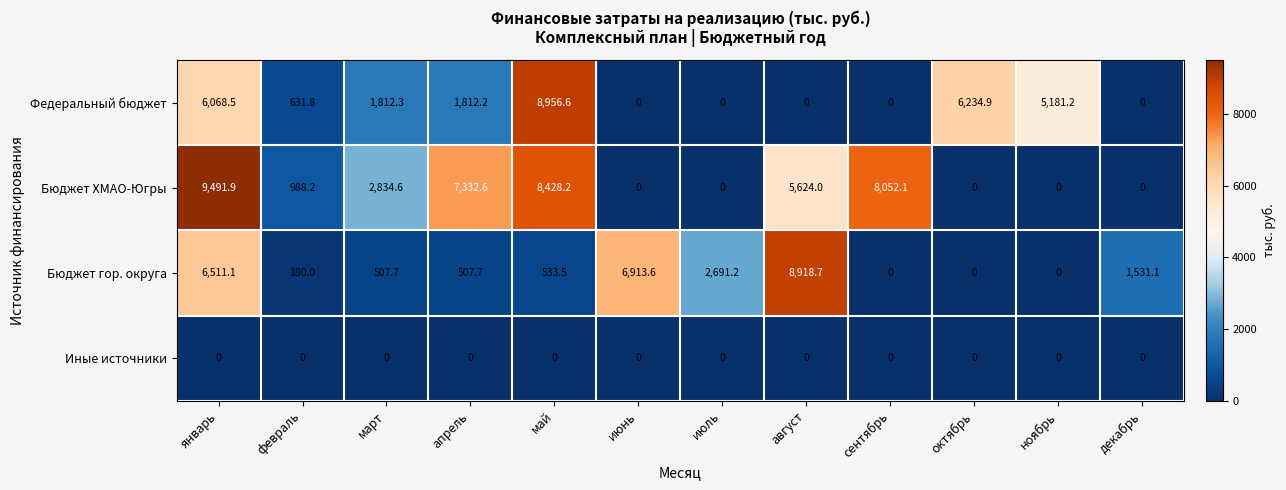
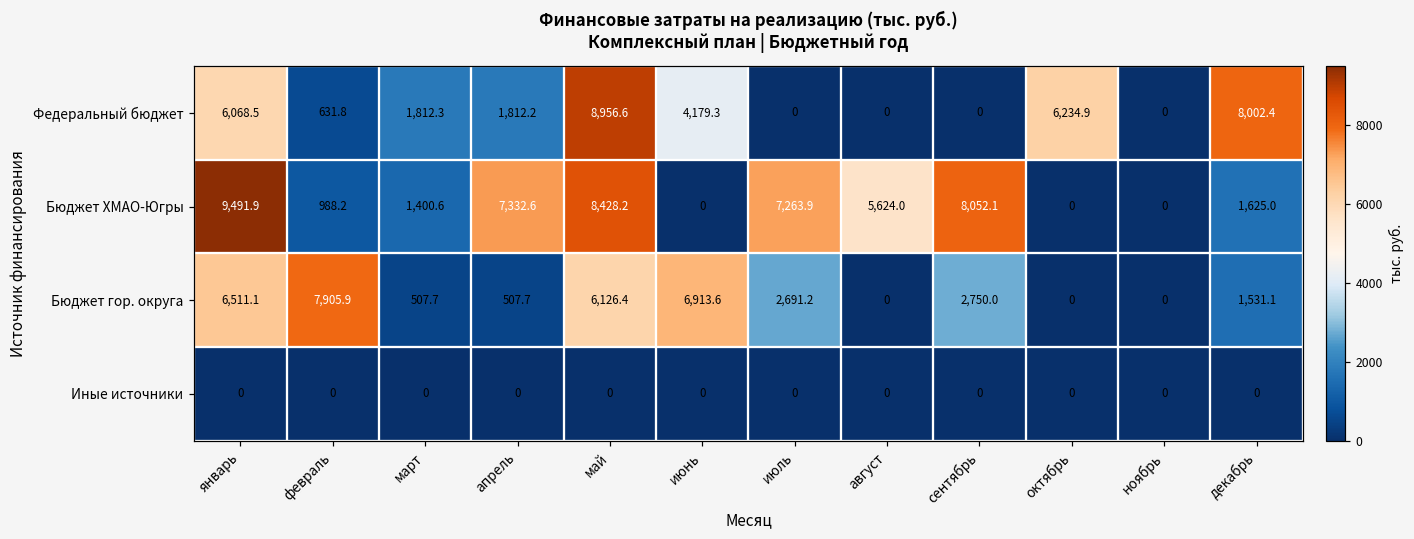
Федеральный бюджет, июнь: 0 -> 4,179.3
Федеральный бюджет, ноябрь: 5,181.2 -> 0
Федеральный бюджет, декабрь: 0 -> 8,002.4
Бюджет ХМАО-Югры, март: 2,834.6 -> 1,400.6
Бюджет ХМАО-Югры, июль: 0 -> 7,263.9
Бюджет ХМАО-Югры, декабрь: 0 -> 1,625.0
Бюджет гор. округа, февраль: 180.0 -> 7,905.9
Бюджет гор. округа, май: 533.5 -> 6,126.4
Бюджет гор. округа, август: 8,918.7 -> 0
Бюджет гор. округа, сентябрь: 0 -> 2,750.0
